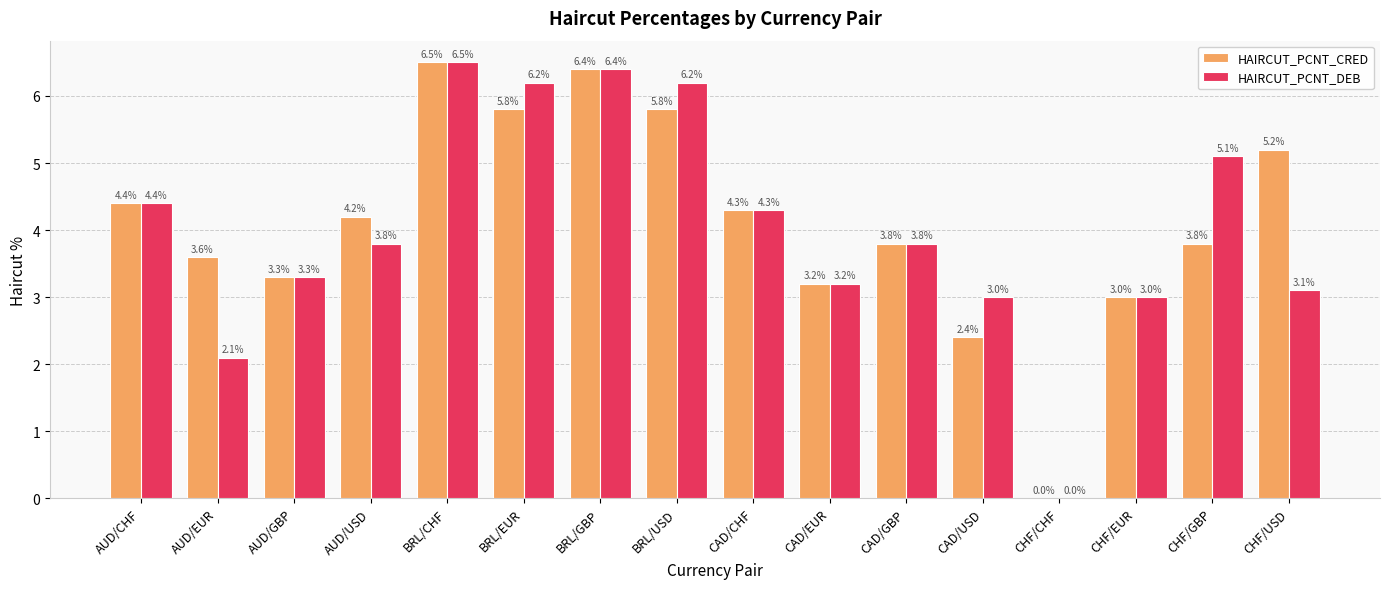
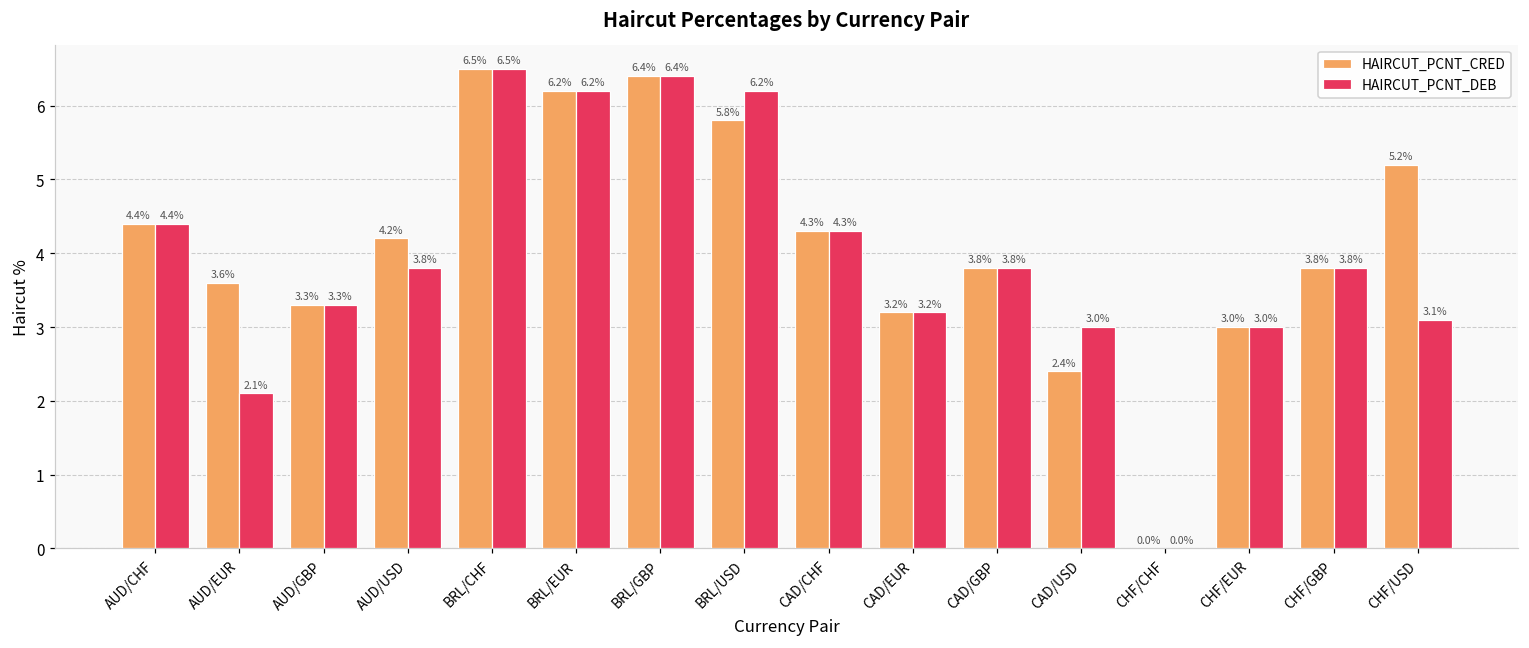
HAIRCUT_PCNT_CRED, BRL/EUR: 5.8% -> 6.2%
HAIRCUT_PCNT_DEB, CHF/GBP: 5.1% -> 3.8%
